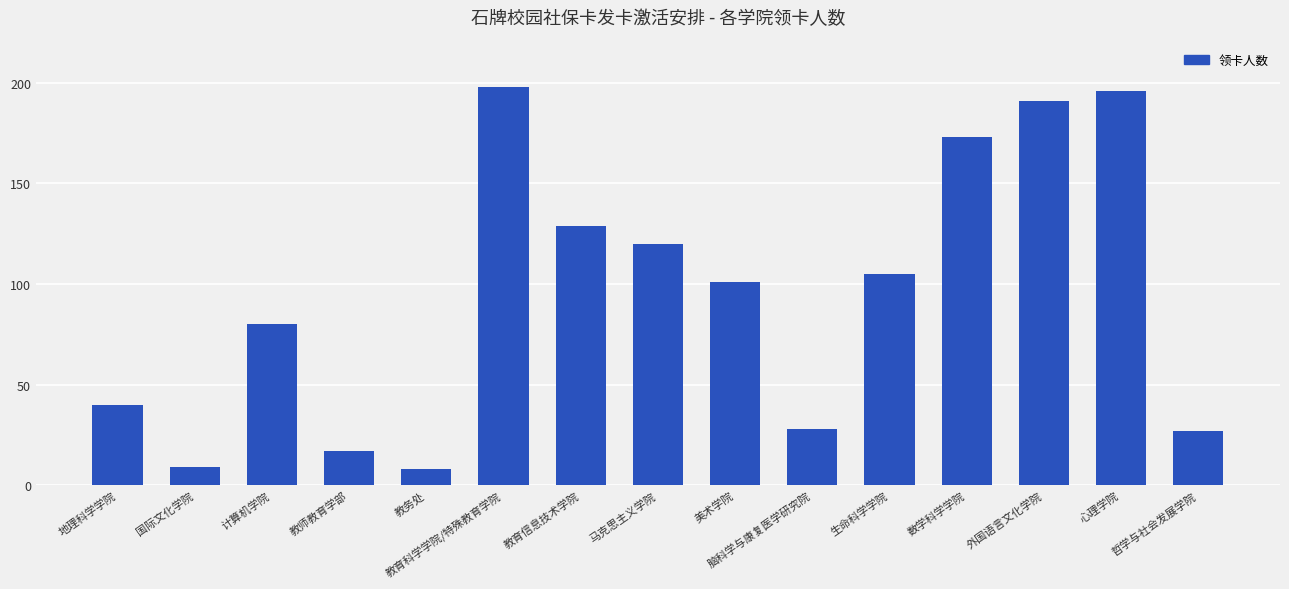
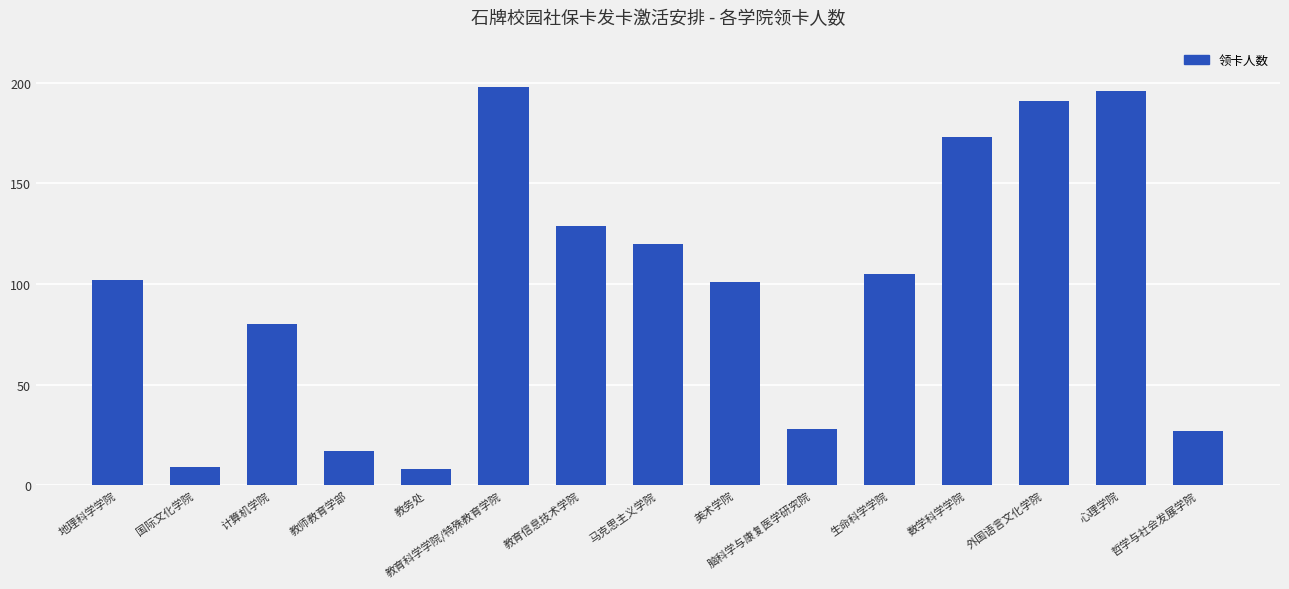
地理科学学院: 40 -> 102
